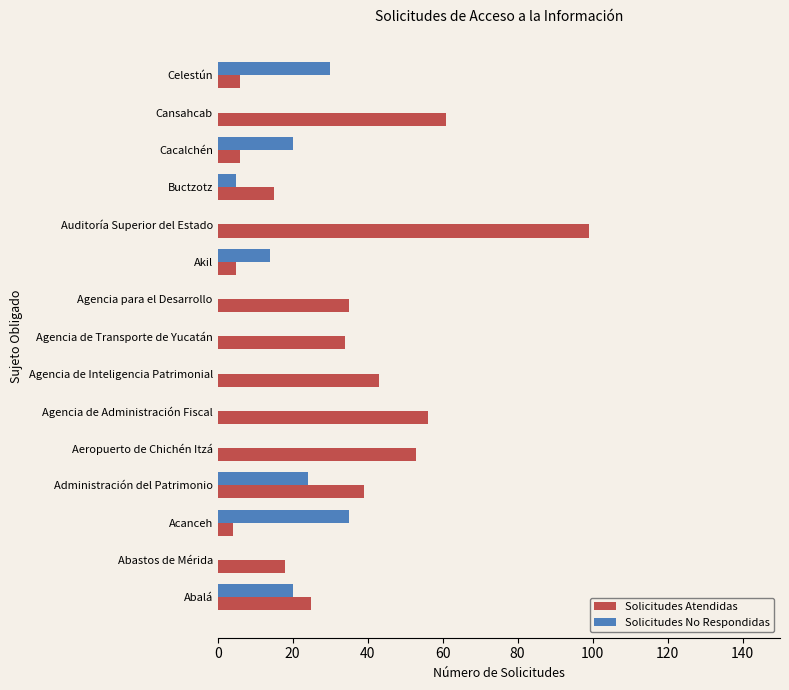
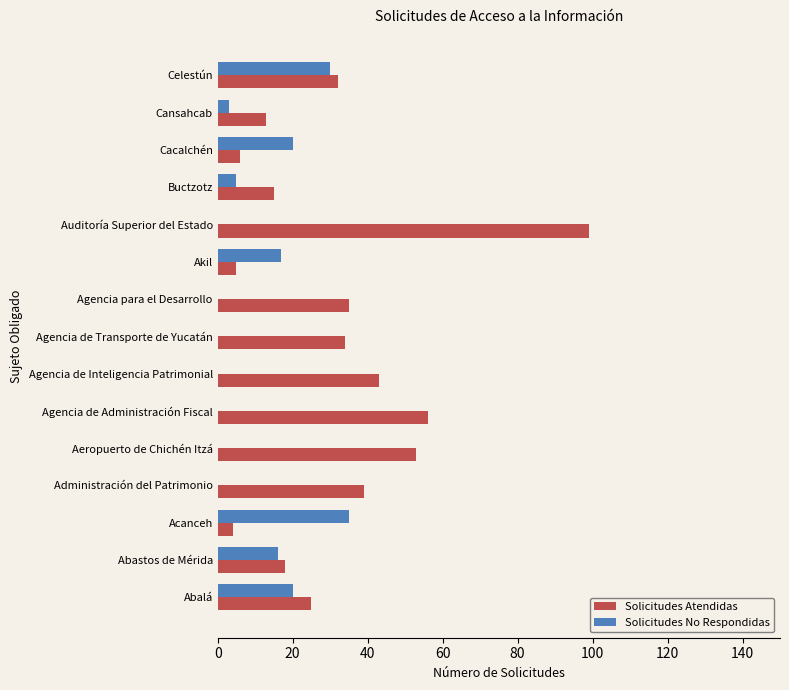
Solicitudes Atendidas, Celestún: 6 -> 32
Solicitudes No Respondidas, Cansahcab: 0 -> 3
Solicitudes Atendidas, Cansahcab: 61 -> 13
Solicitudes No Respondidas, Akil: 14 -> 17
Solicitudes No Respondidas, Administración del Patrimonio: 24 -> 0
Solicitudes No Respondidas, Abastos de Mérida: 0 -> 16
